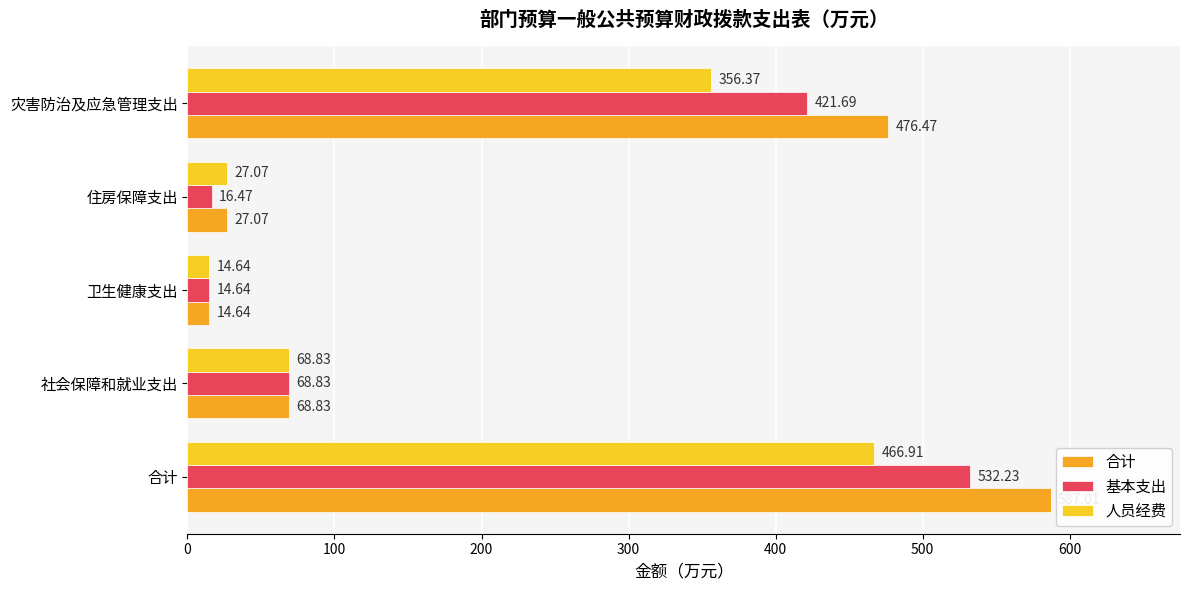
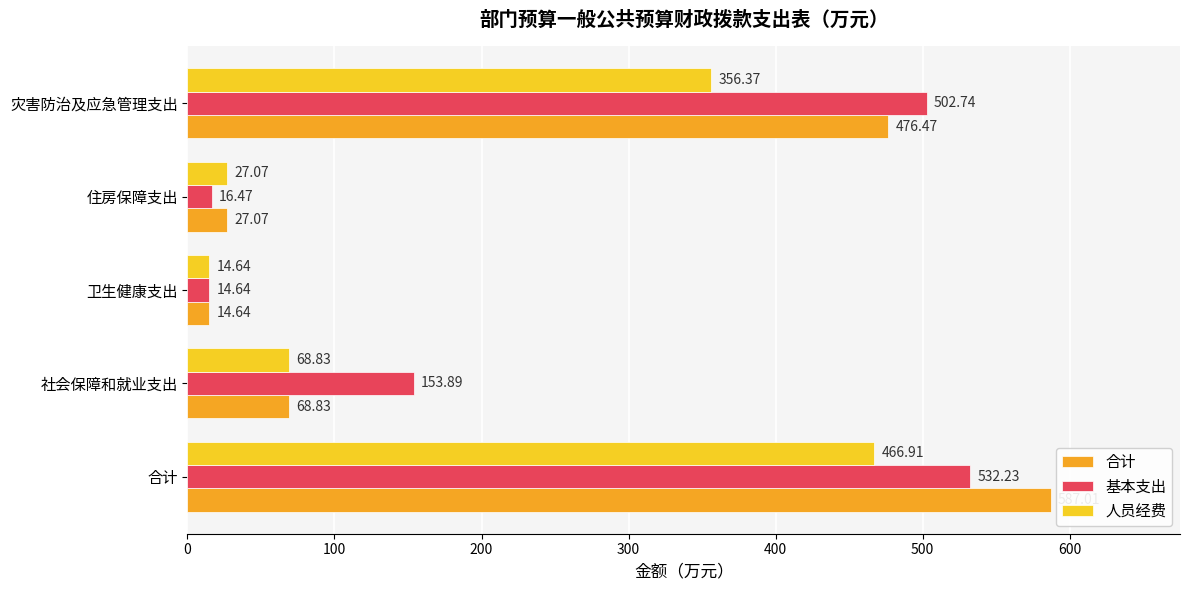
基本支出, 灾害防治及应急管理支出: 421.69 -> 502.74
基本支出, 社会保障和就业支出: 68.83 -> 153.89
